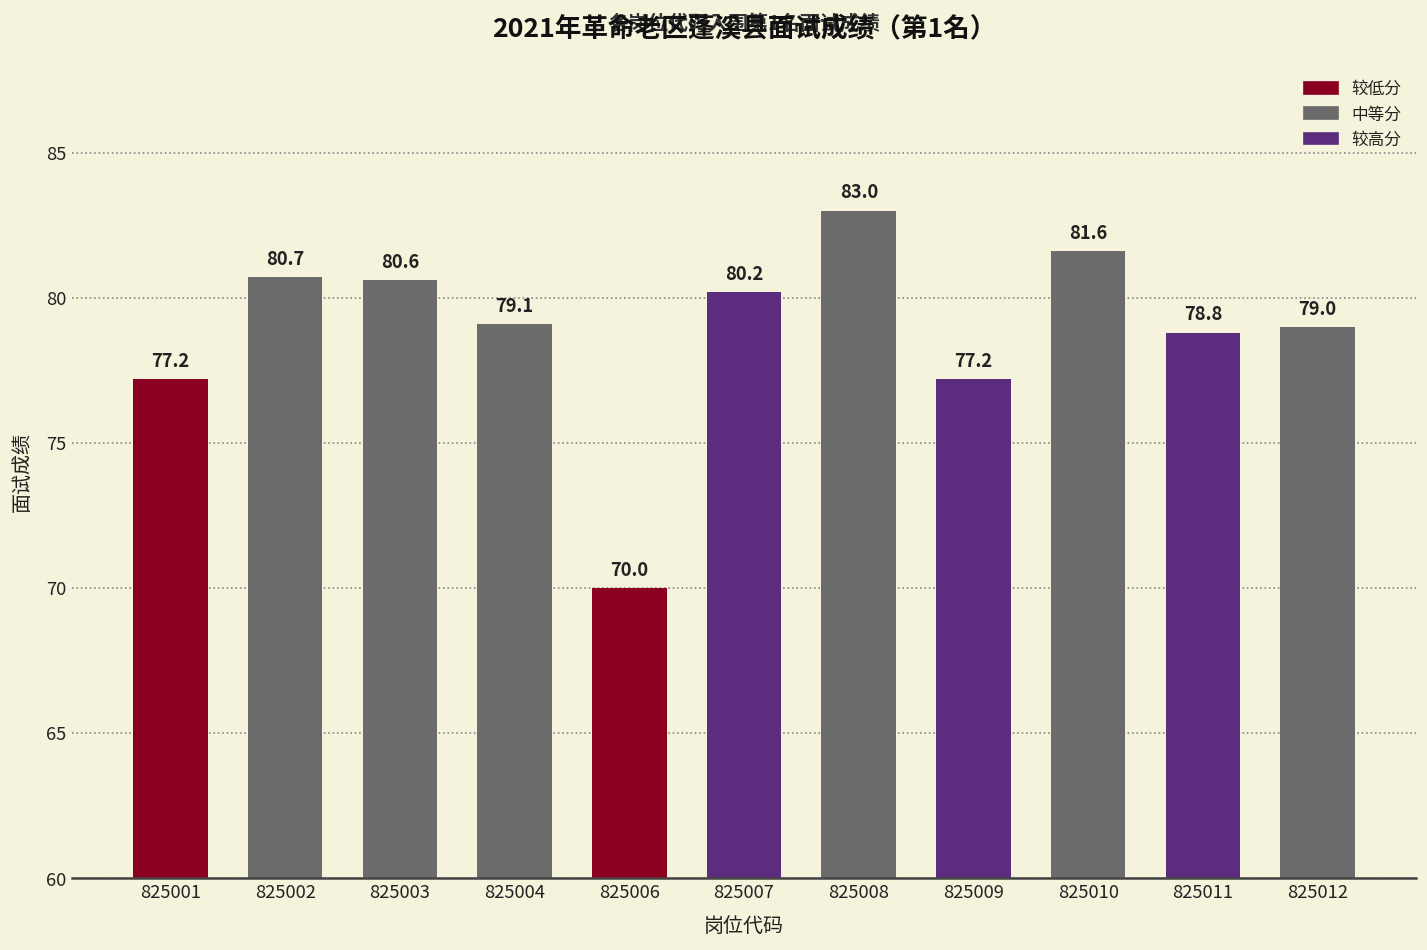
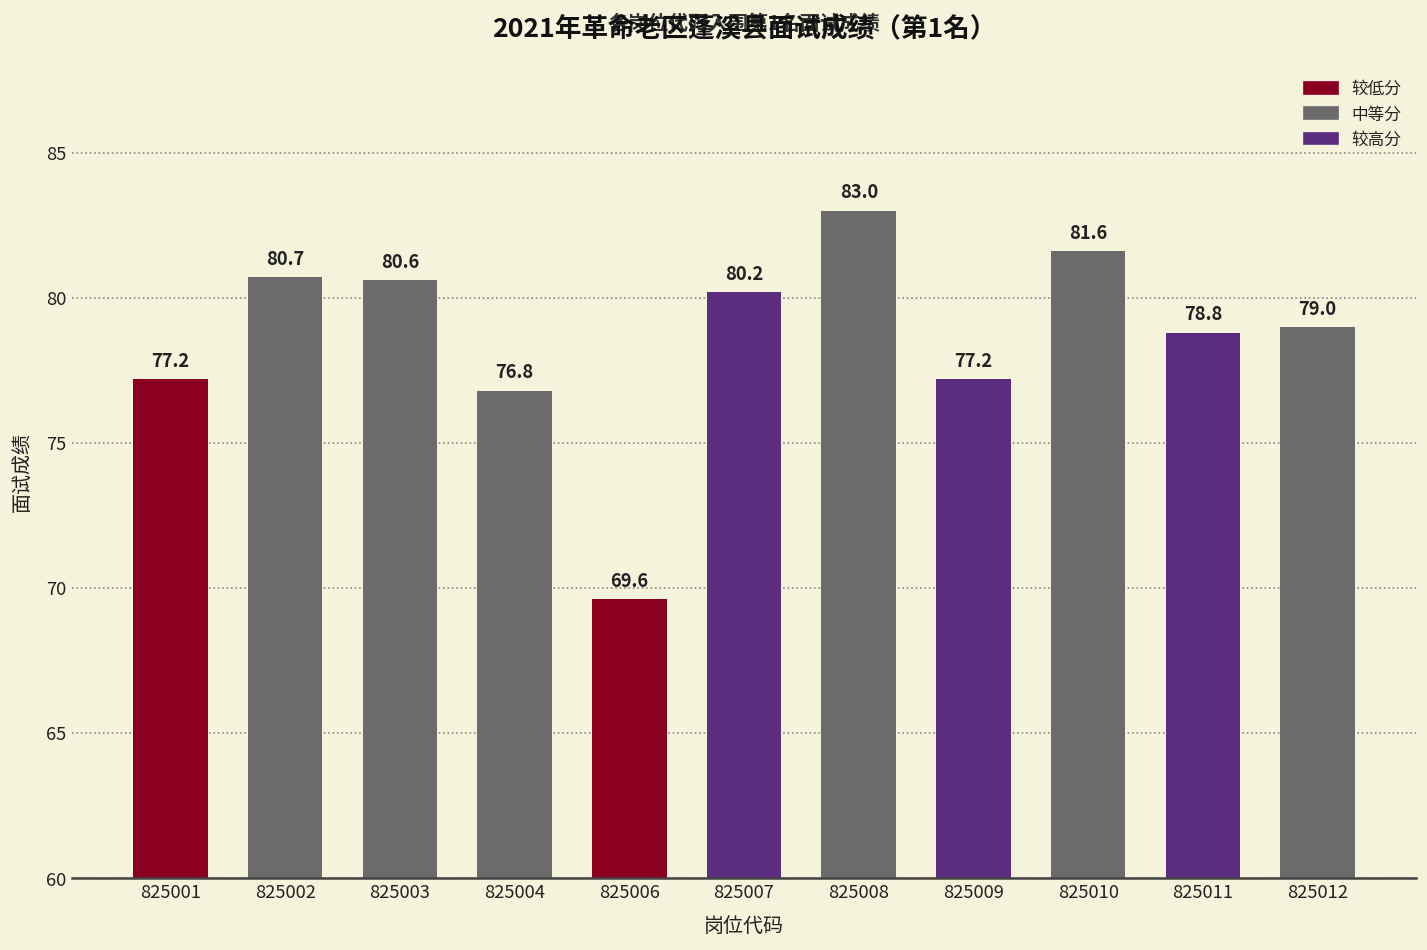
825004: 79.1 -> 76.8
825006: 70.0 -> 69.6
